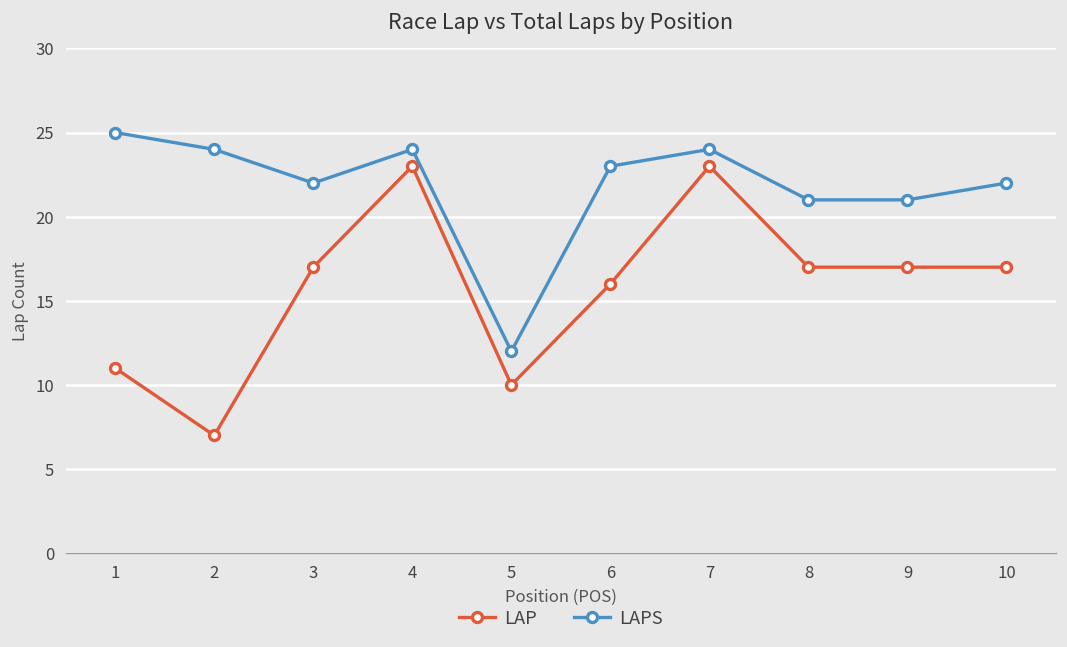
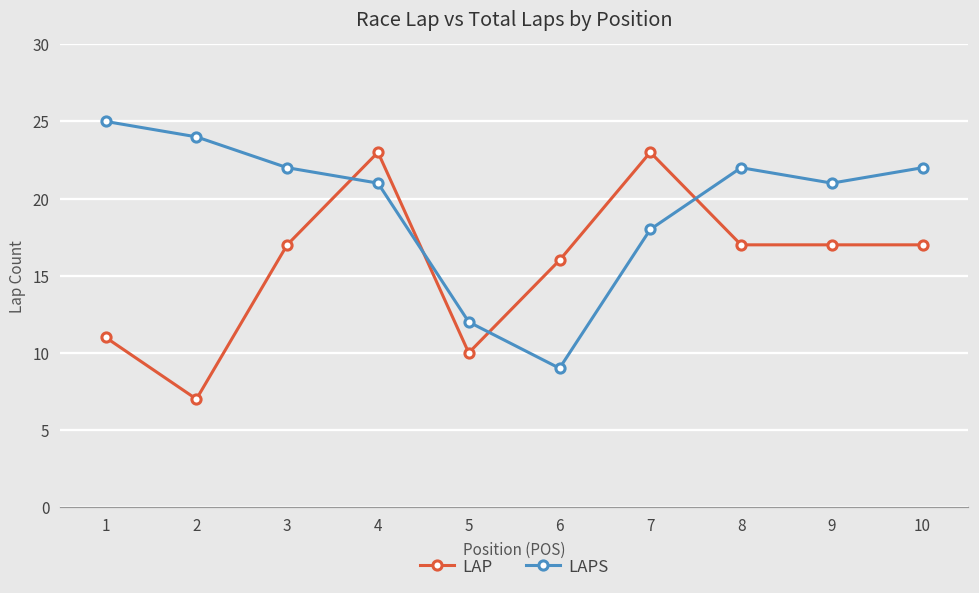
LAPS, 4: 24 -> 21
LAPS, 6: 23 -> 9
LAPS, 7: 24 -> 18
LAPS, 8: 21 -> 22
